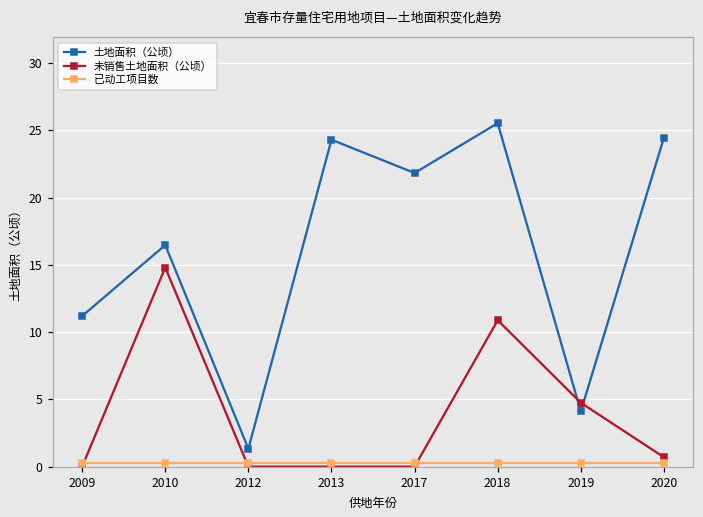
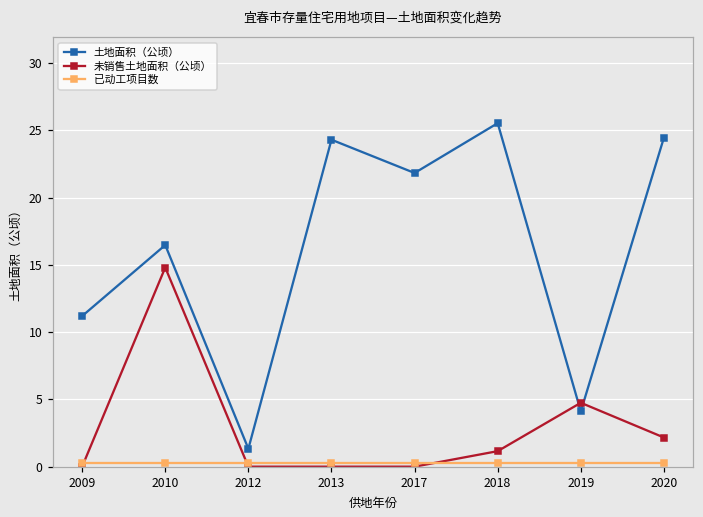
未销售土地面积（公顷）, 2018: 10.9 -> 1.2
未销售土地面积（公顷）, 2020: 0.7 -> 2.2
